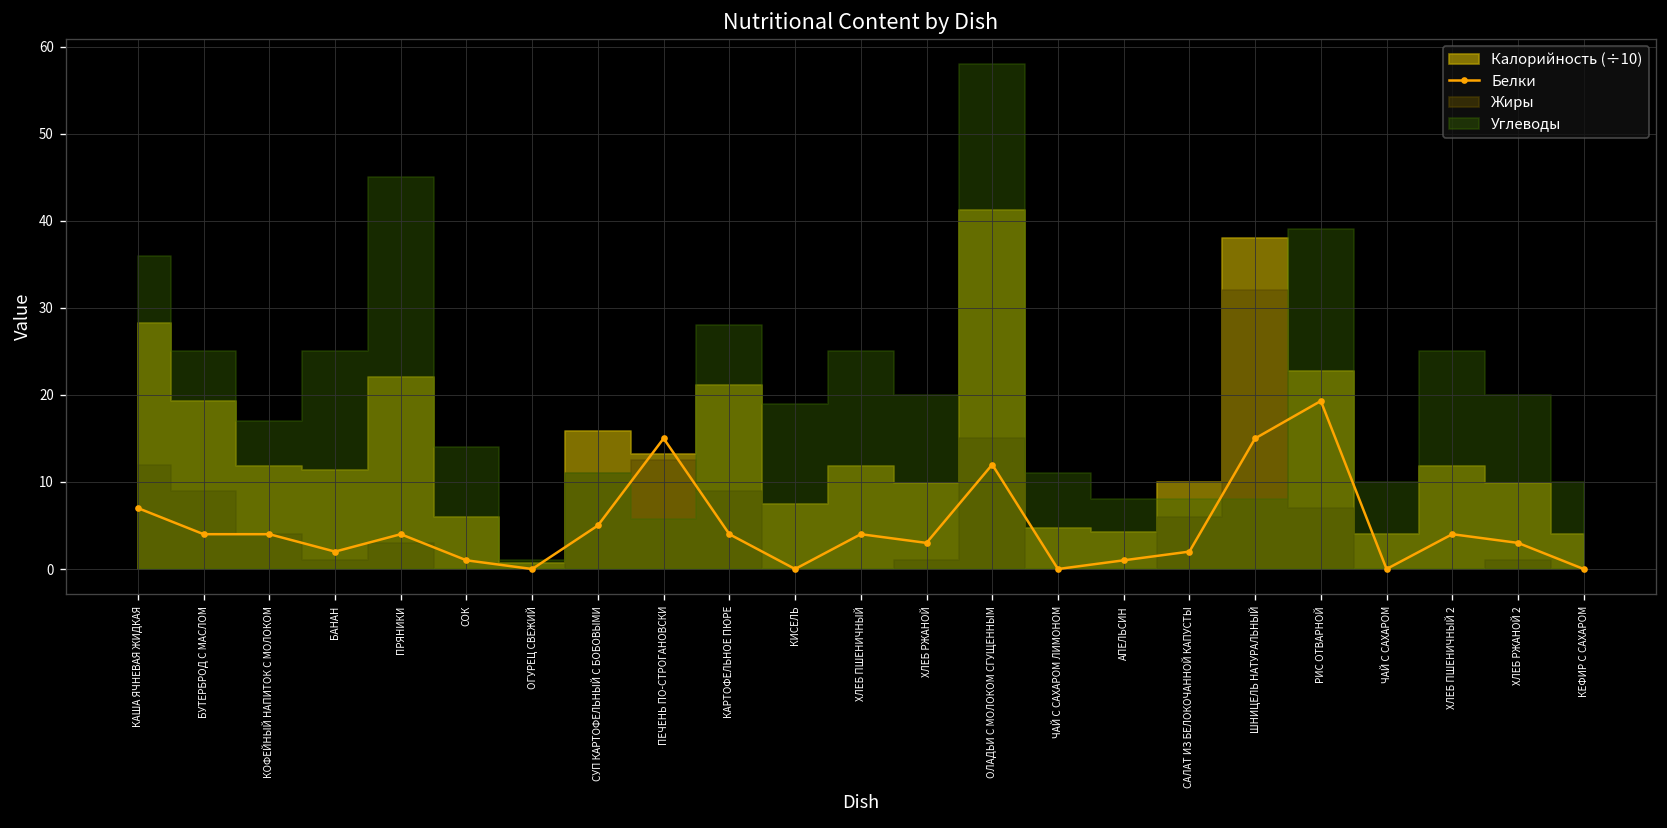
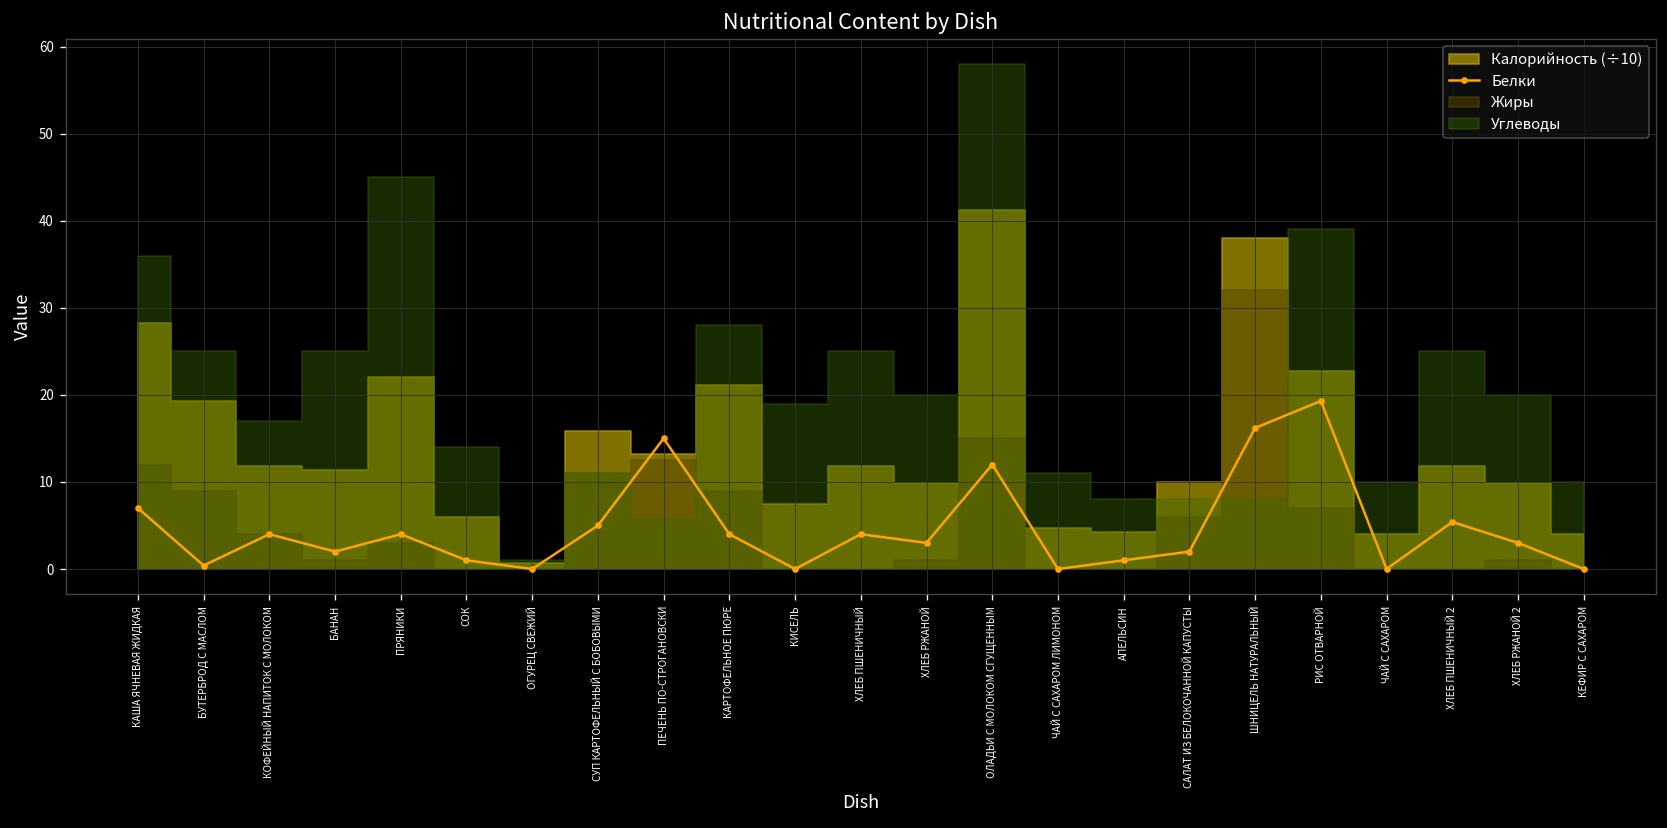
Белки, БУТЕРБРОД С МАСЛОМ: 4 -> 0
Белки, ШНИЦЕЛЬ НАТУРАЛЬНЫЙ: 15 -> 16
Белки, ХЛЕБ ПШЕНИЧНЫЙ 2: 4 -> 5
